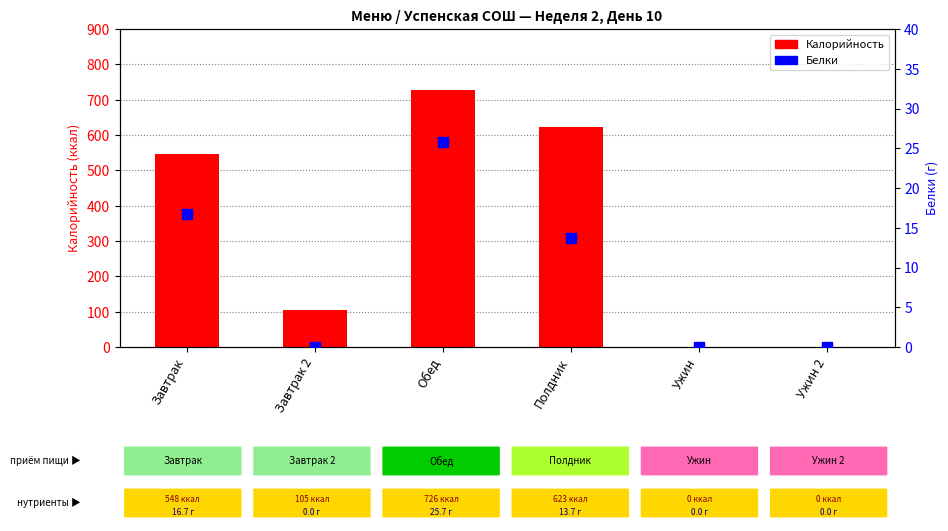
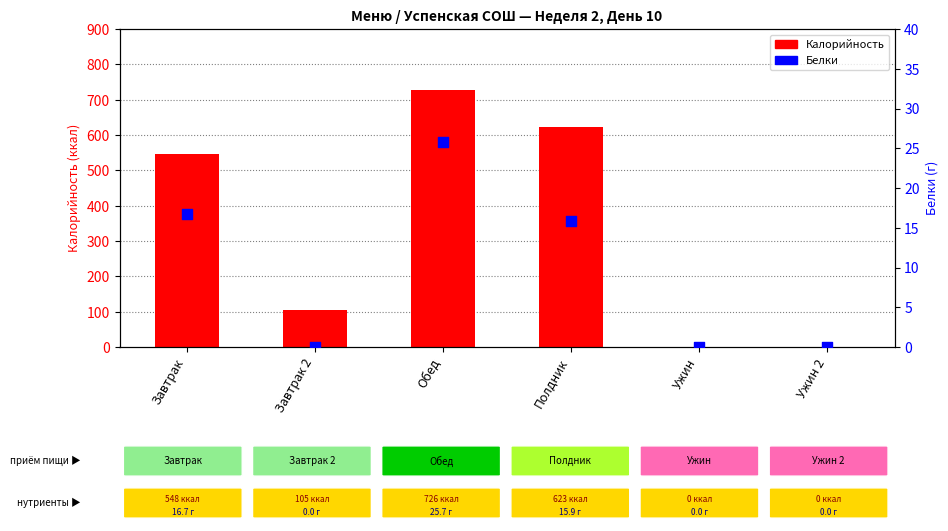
Белки, Полдник: 13.7 -> 15.9
